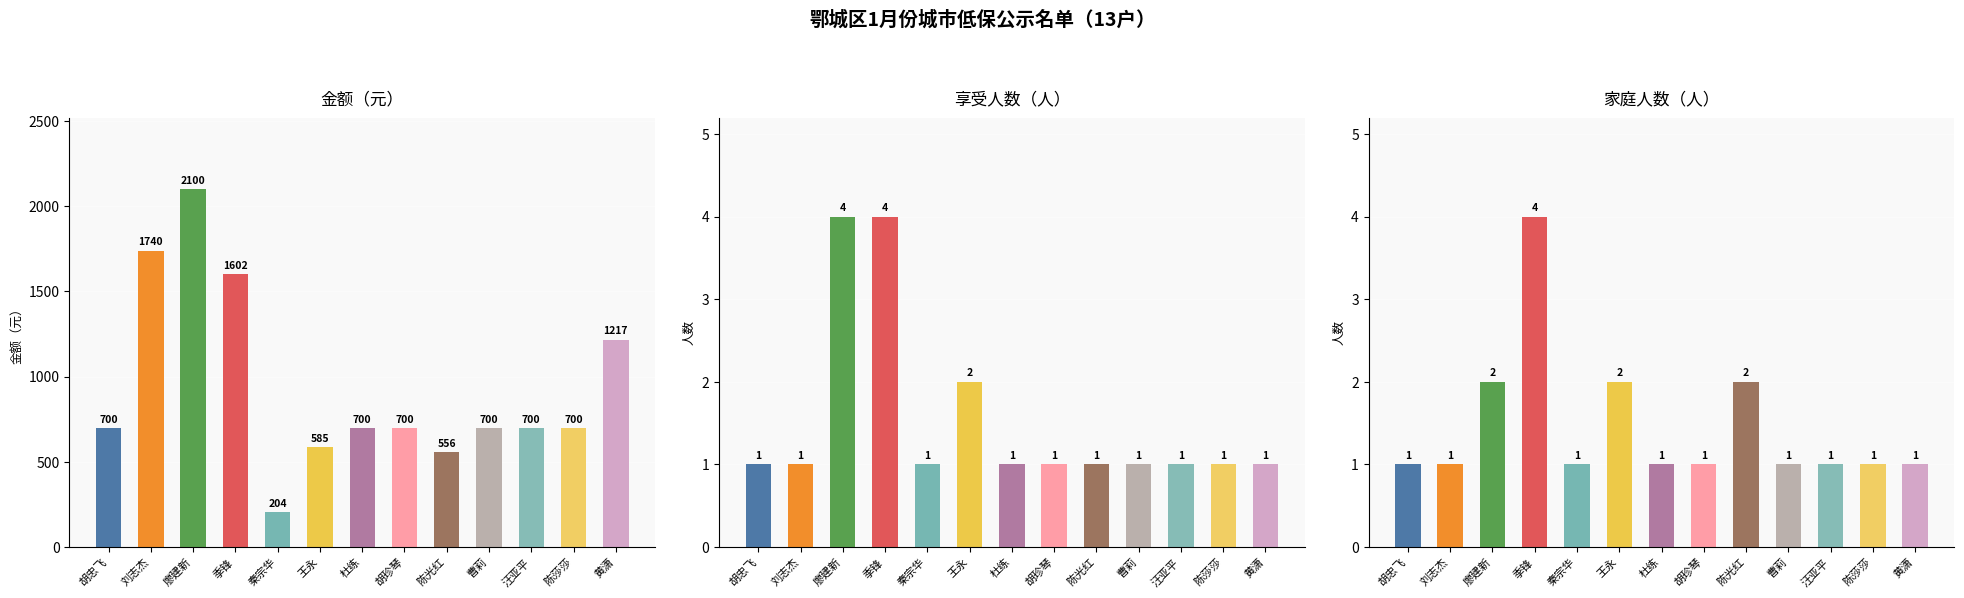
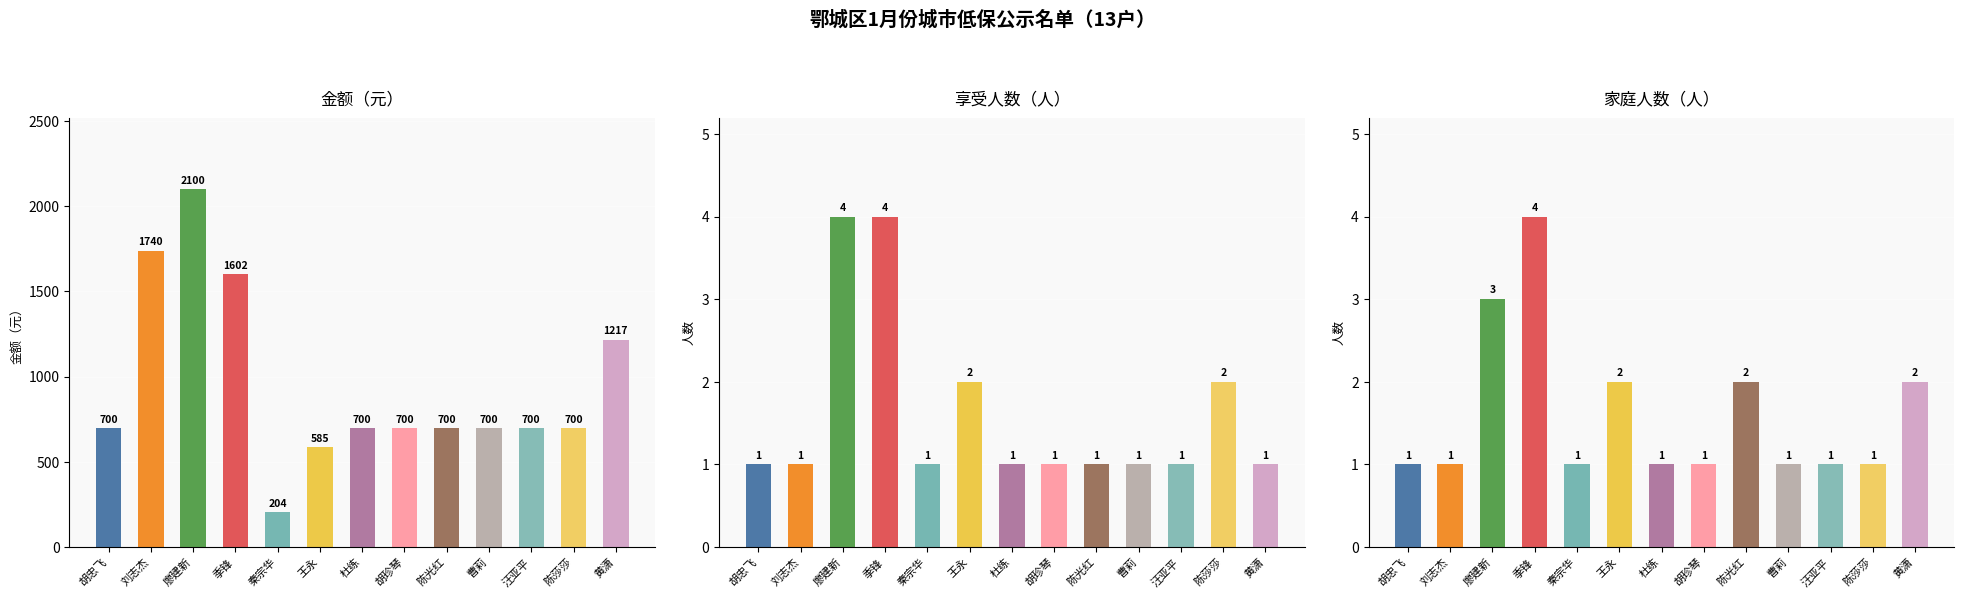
金额（元）, 陈光红: 556 -> 700
享受人数（人）, 陈莎莎: 1 -> 2
家庭人数（人）, 廖建新: 2 -> 3
家庭人数（人）, 黄潇: 1 -> 2
